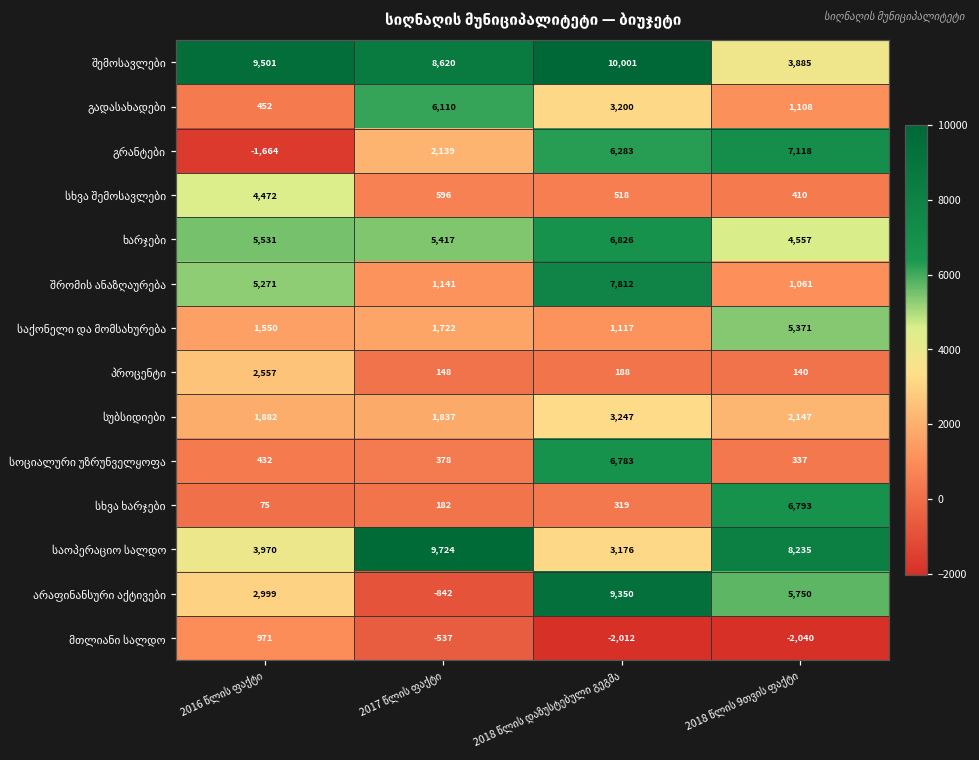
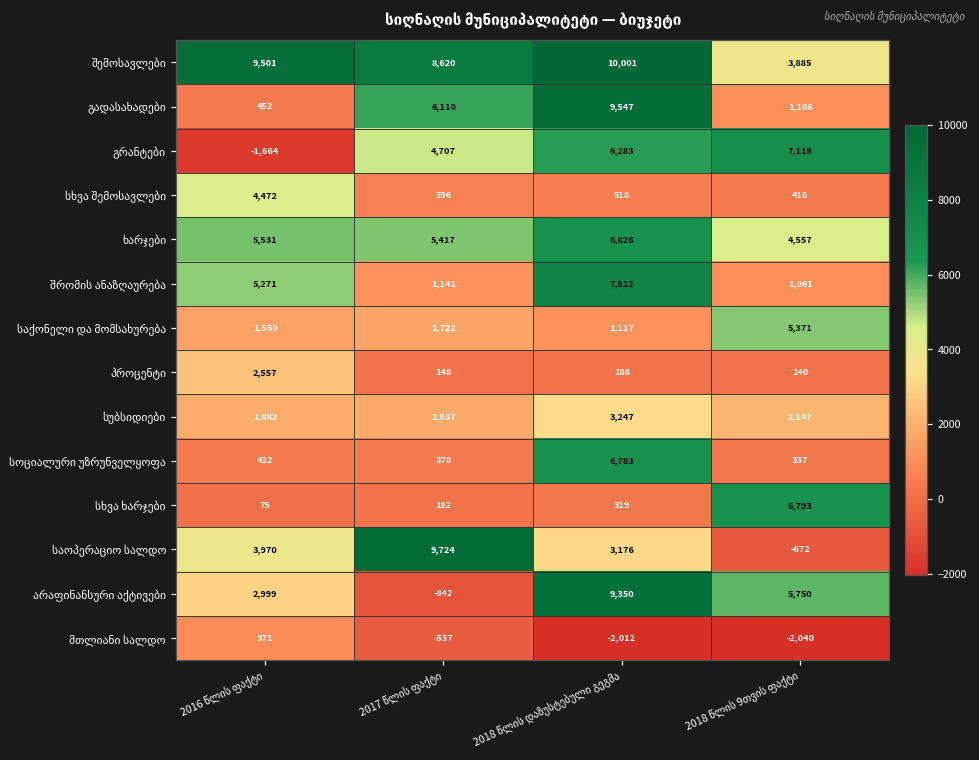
გადასახადები, 2018 წლის დაზუსტებული გეგმა: 3,200 -> 9,547
გრანტები, 2017 წლის ფაქტი: 2,139 -> 4,707
საოპერაციო სალდო, 2018 წლის 9თვის ფაქტი: 8,235 -> -672
